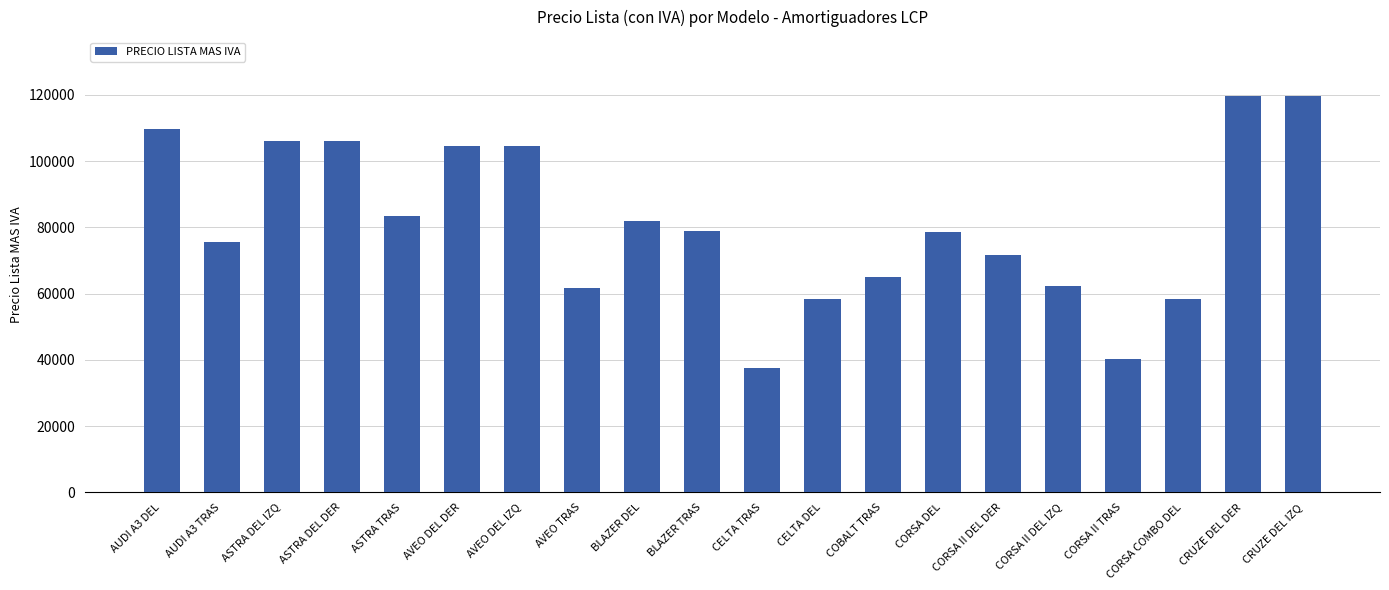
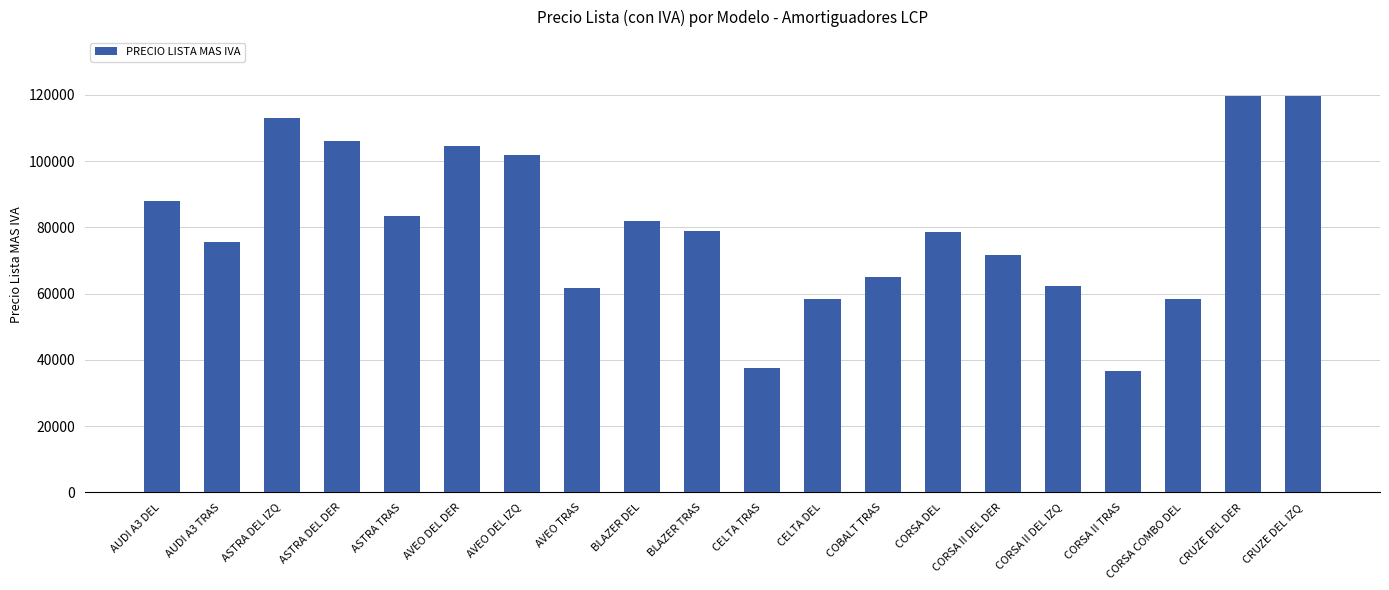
AUDI A3 DEL: 110000 -> 88000
ASTRA DEL IZQ: 106000 -> 113000
AVEO DEL IZQ: 105000 -> 102000
CORSA II TRAS: 40000 -> 37000
